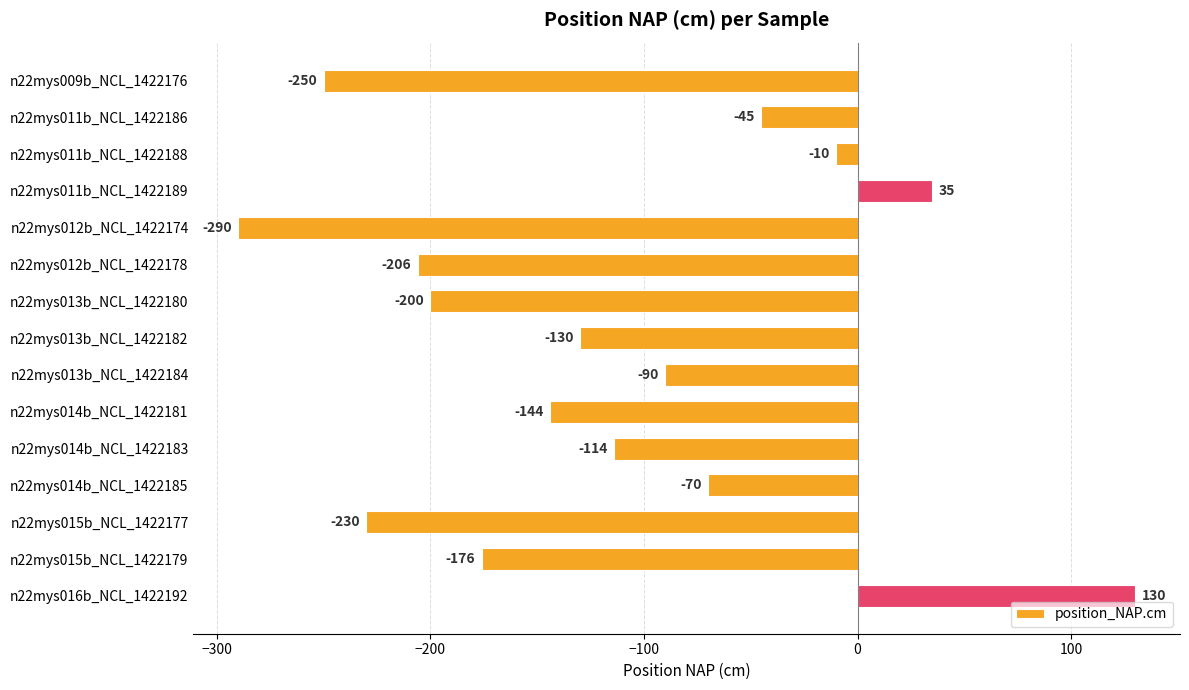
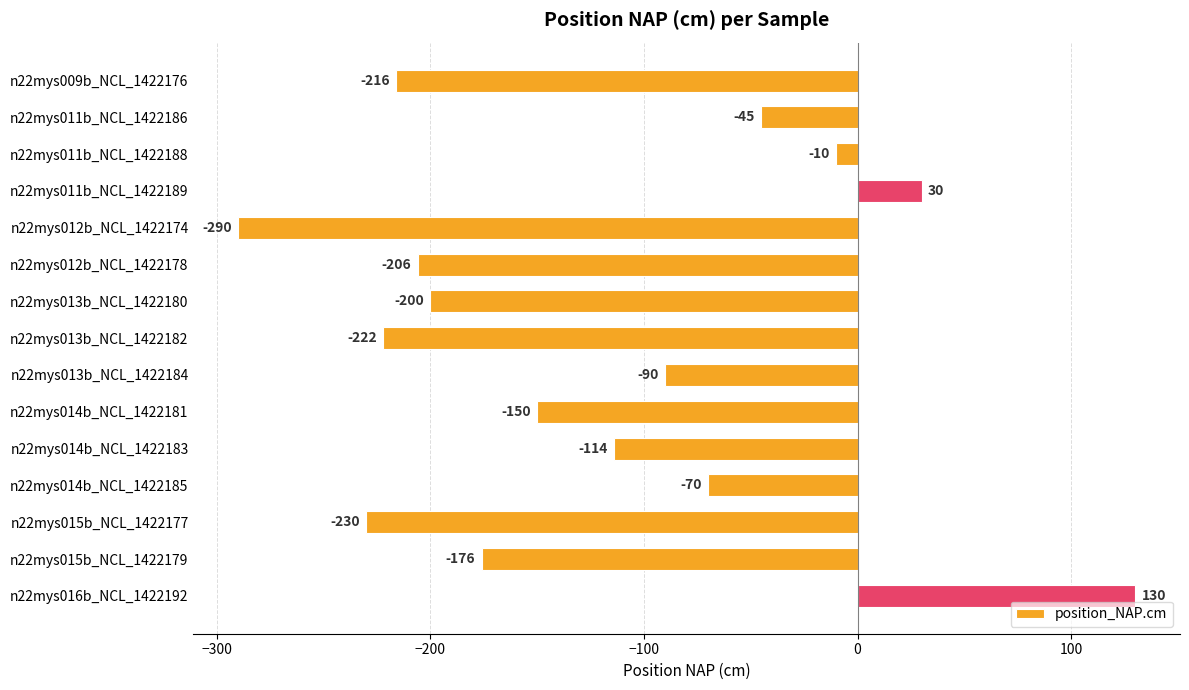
n22mys009b_NCL_1422176: -250 -> -216
n22mys011b_NCL_1422189: 35 -> 30
n22mys013b_NCL_1422182: -130 -> -222
n22mys014b_NCL_1422181: -144 -> -150
